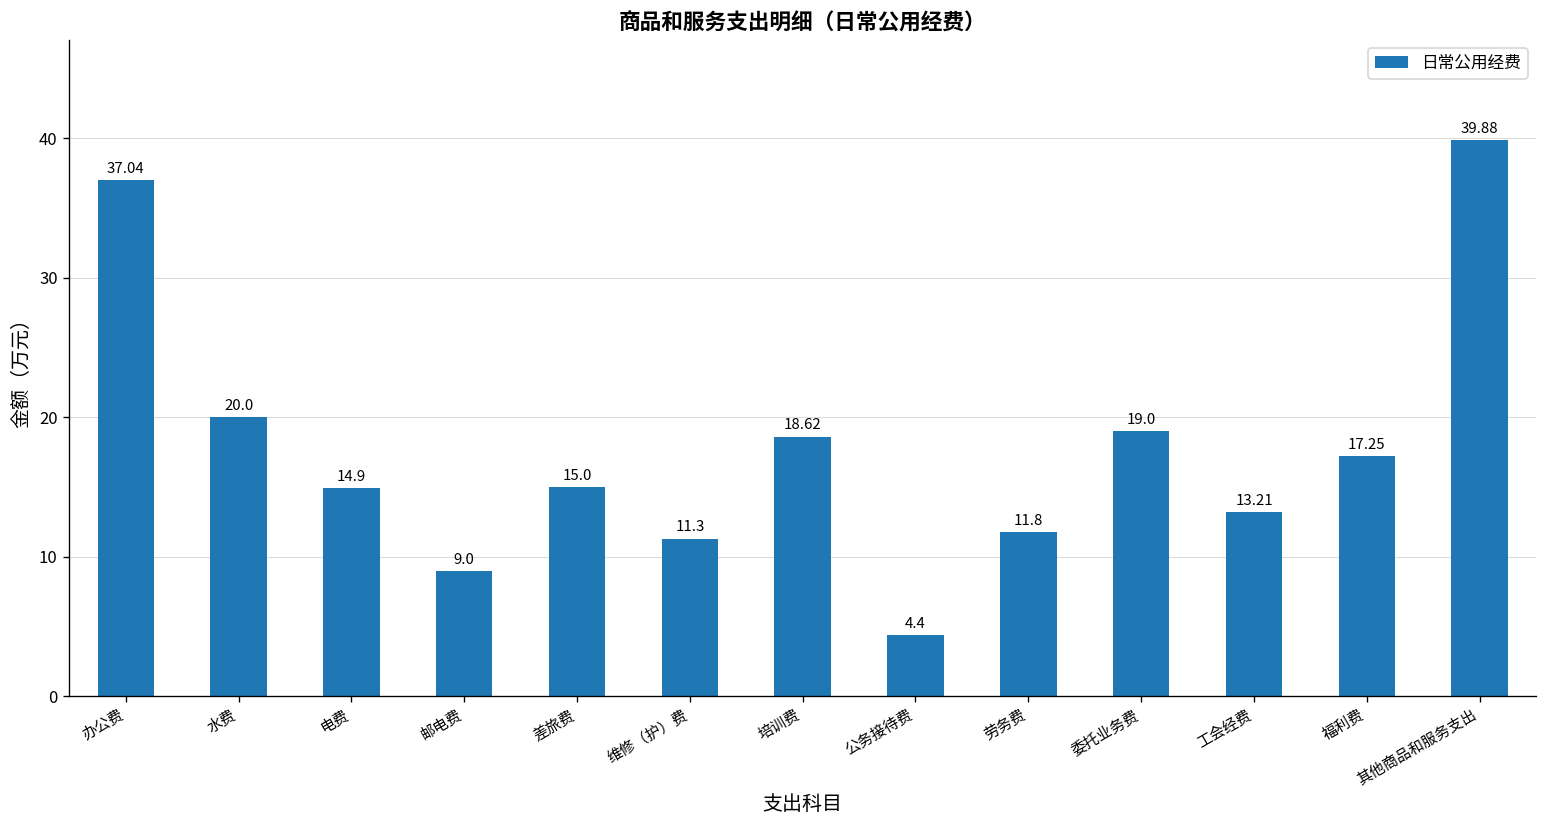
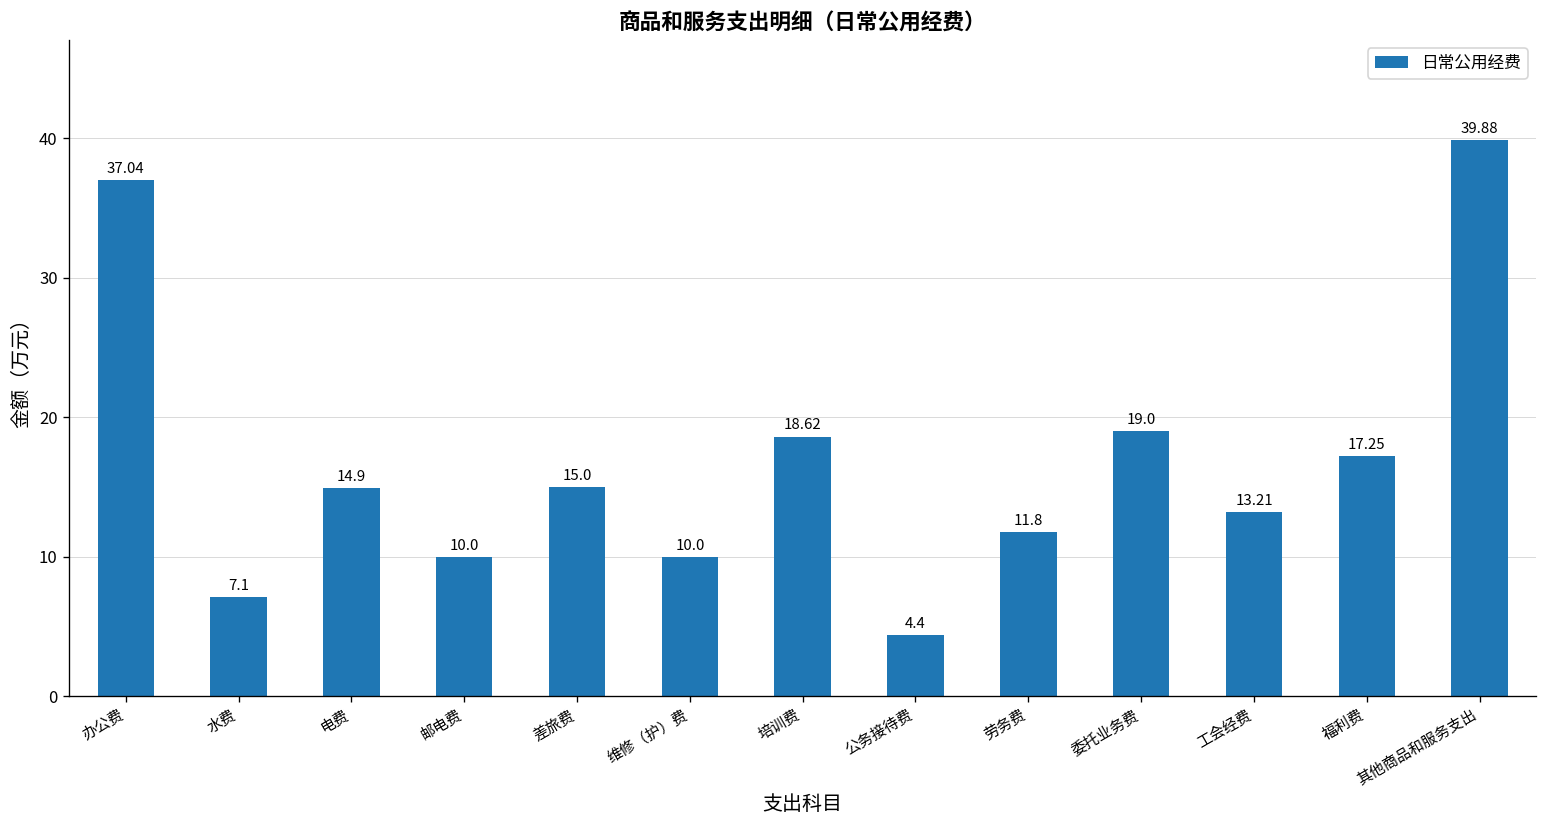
水费: 20.0 -> 7.1
邮电费: 9.0 -> 10.0
维修（护）费: 11.3 -> 10.0
